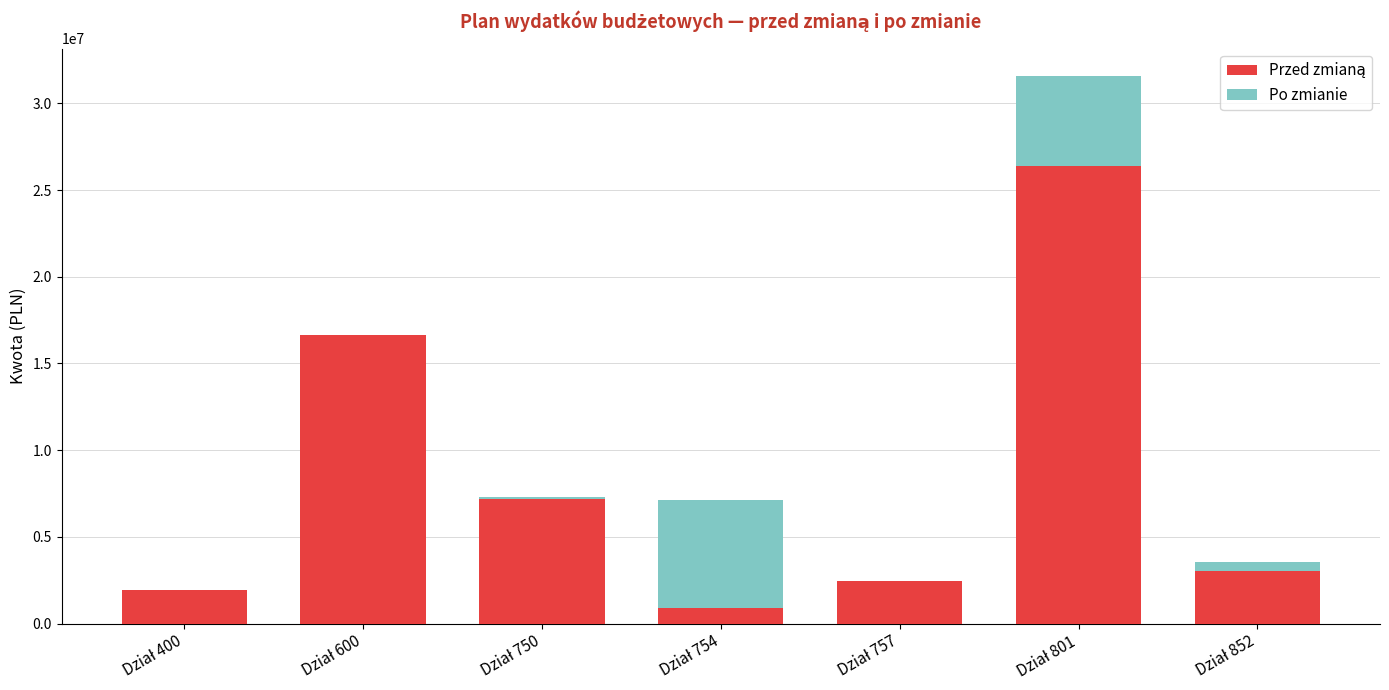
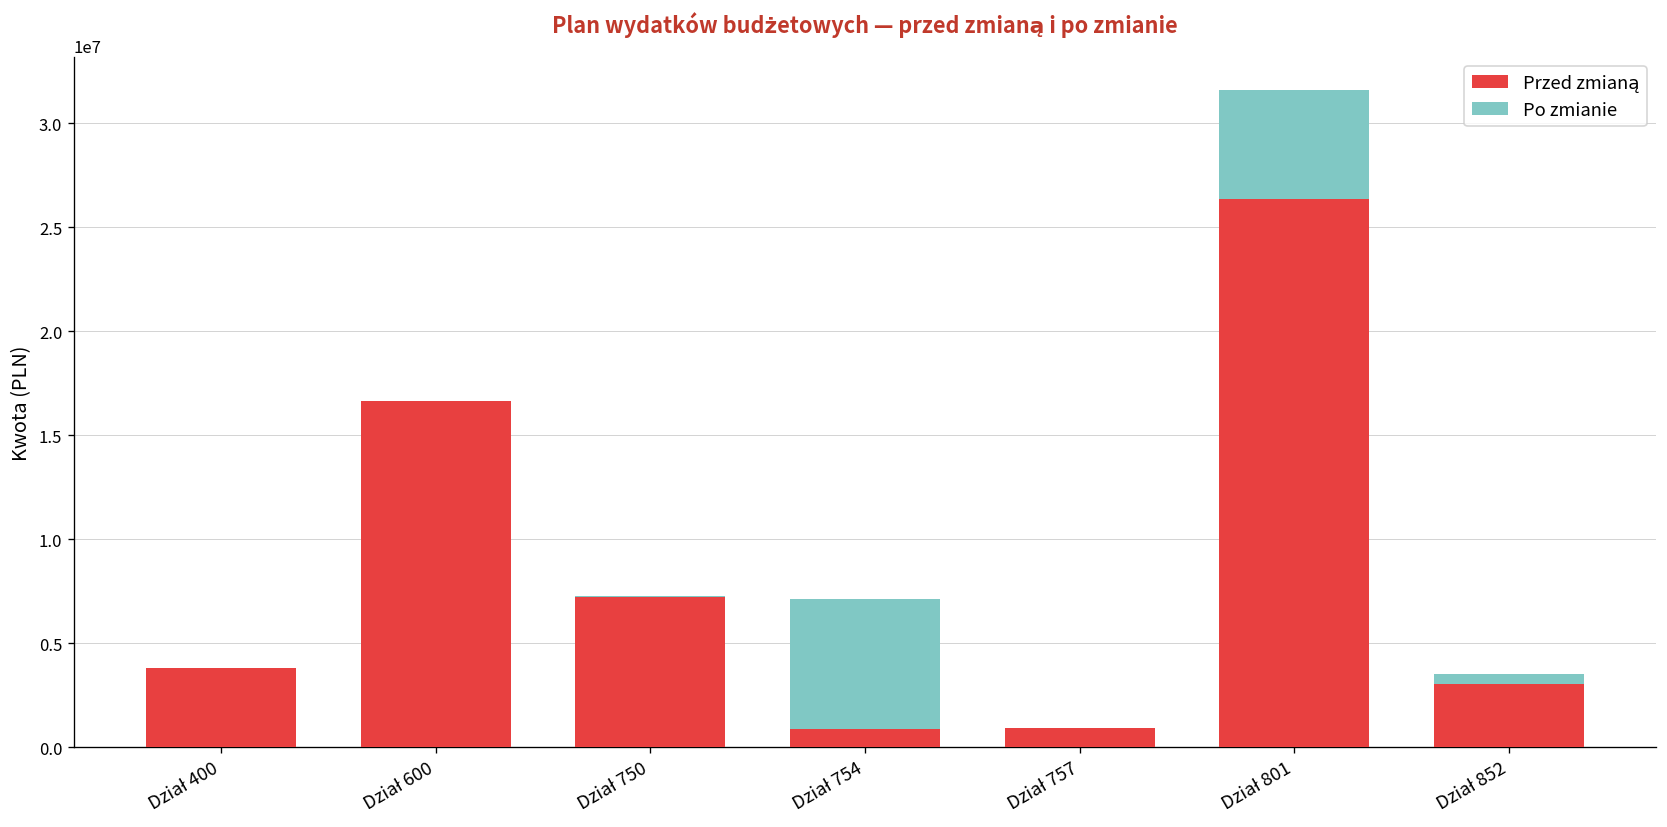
Przed zmianą, Dział 400: 1900000 -> 3800000
Przed zmianą, Dział 757: 2500000 -> 900000
